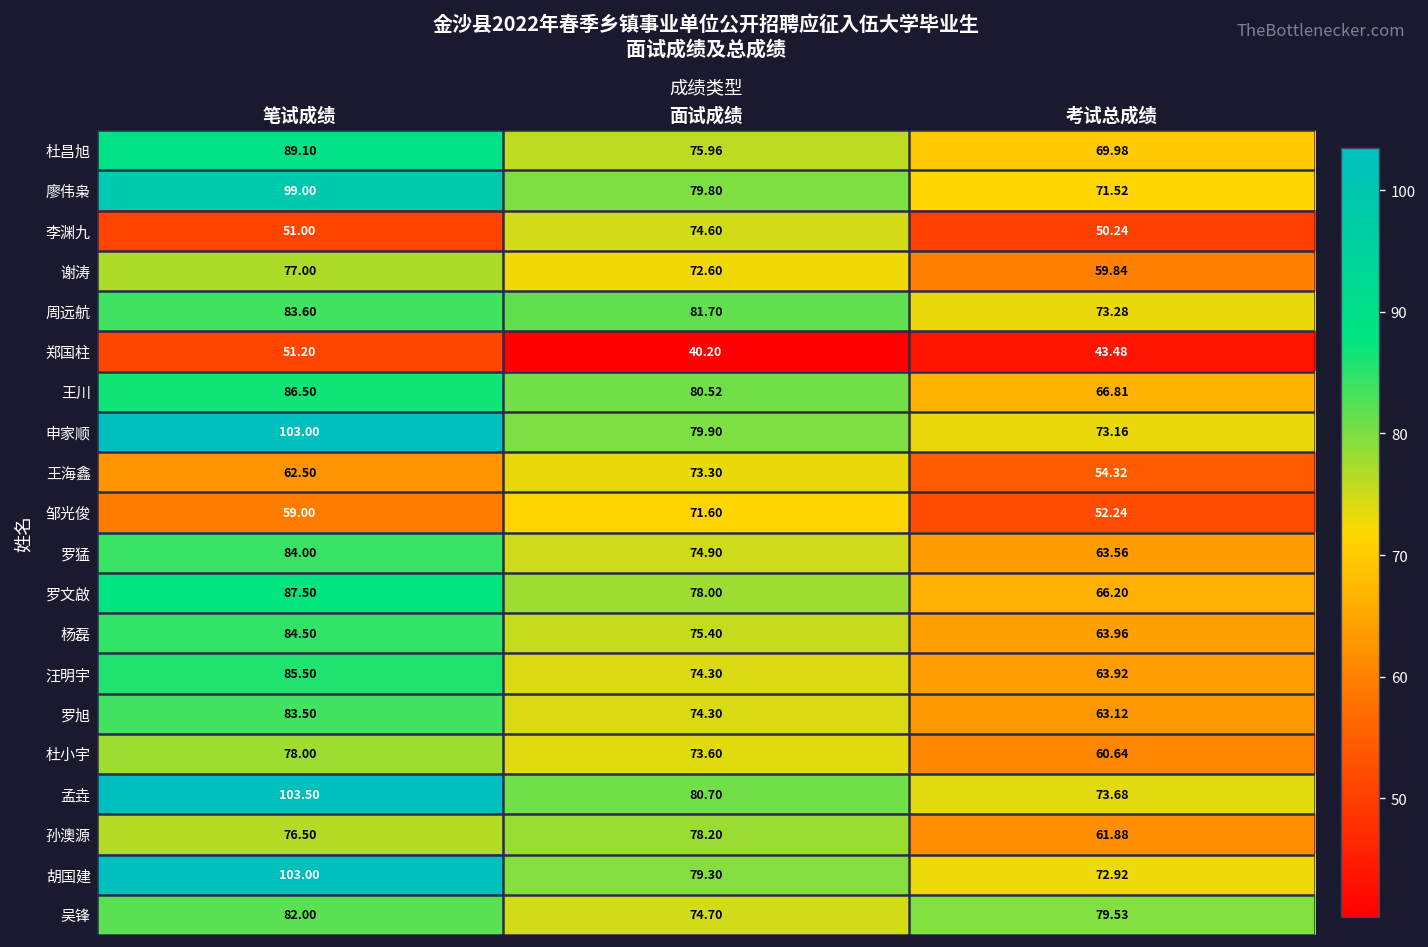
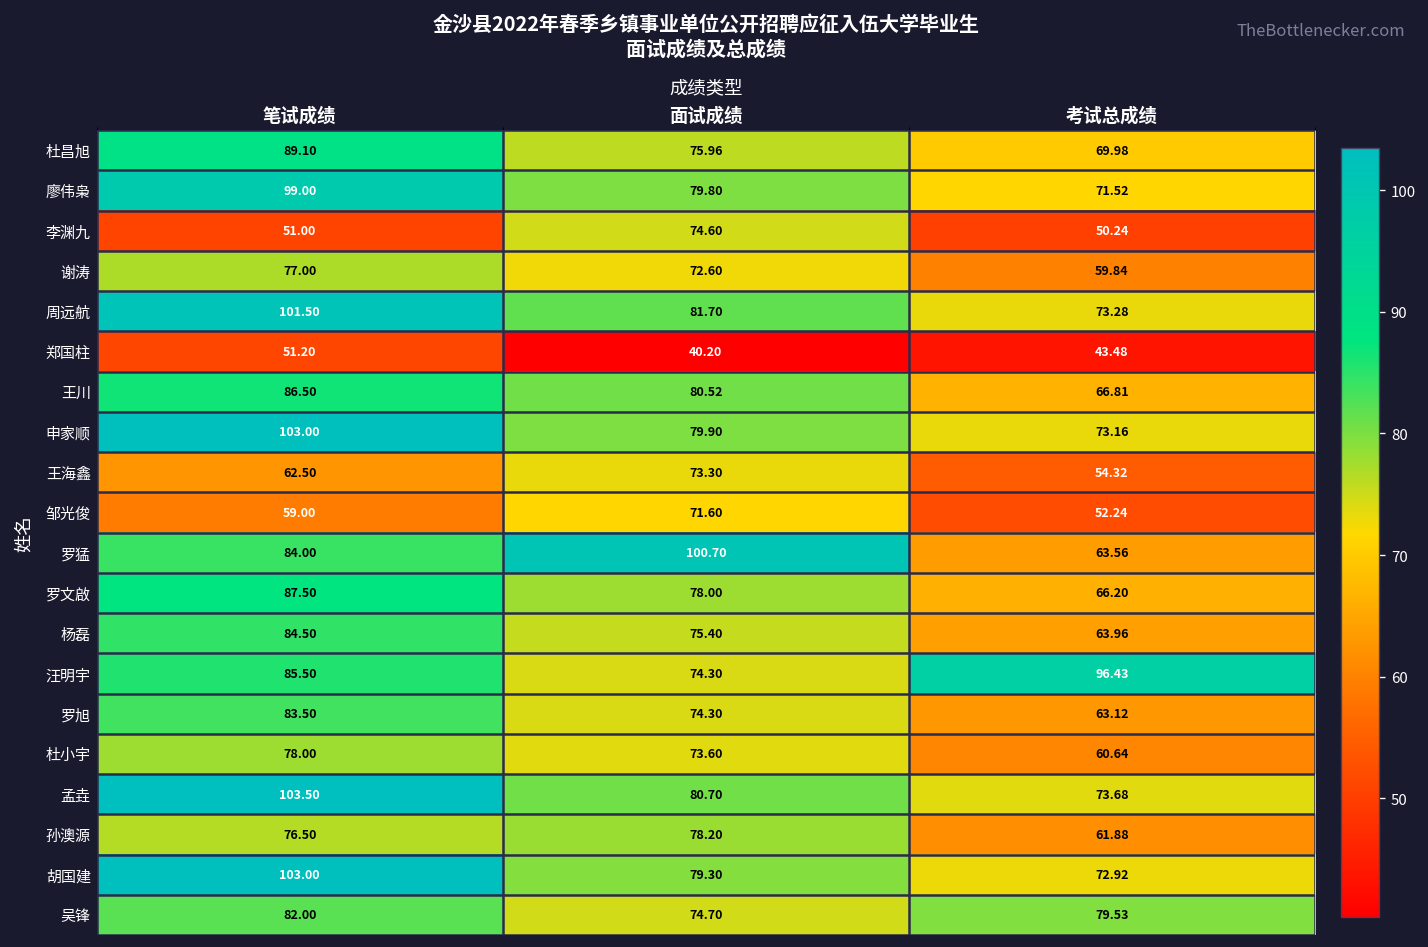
周远航, 笔试成绩: 83.60 -> 101.50
罗猛, 面试成绩: 74.90 -> 100.70
汪明宇, 考试总成绩: 63.92 -> 96.43
